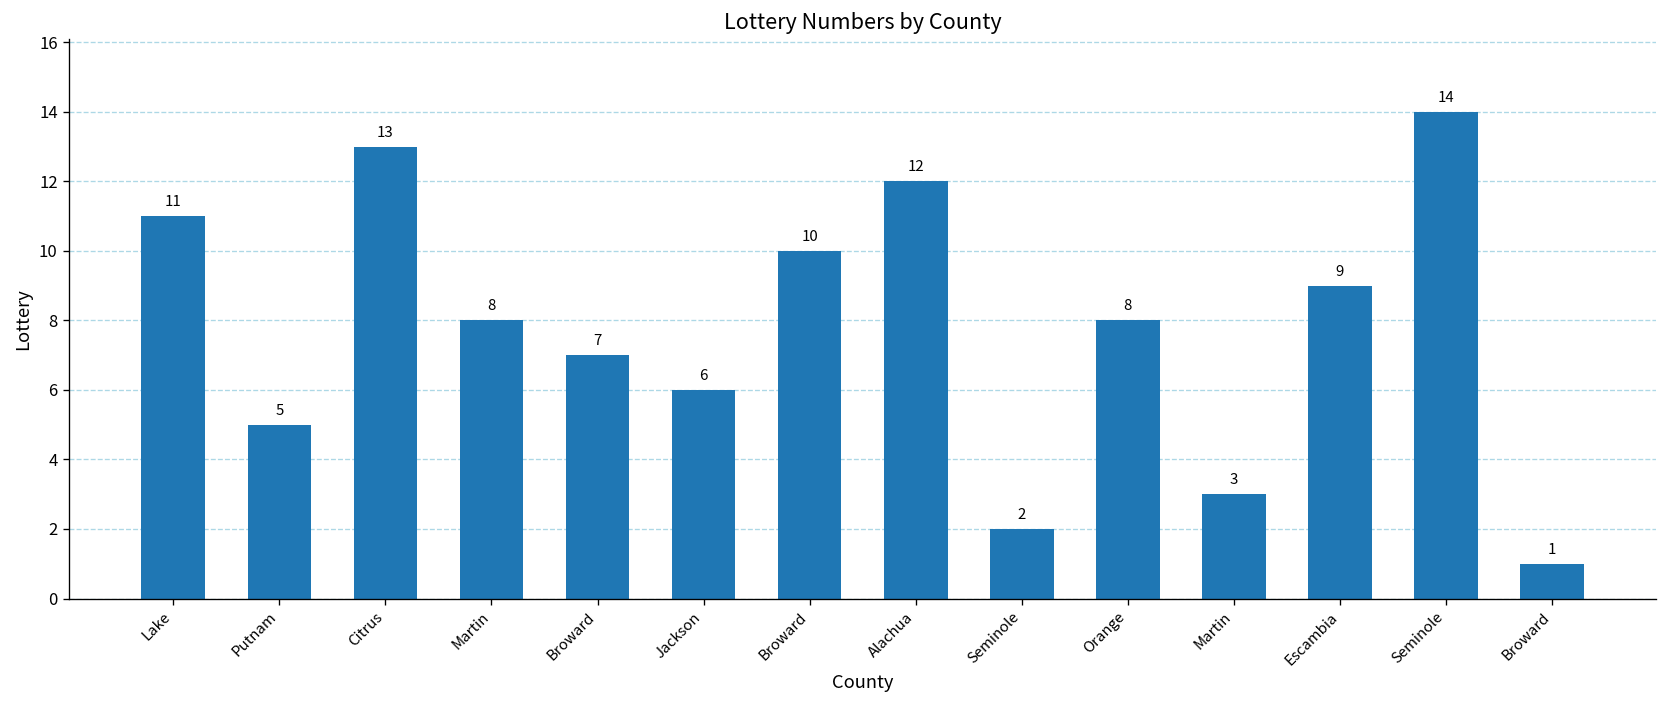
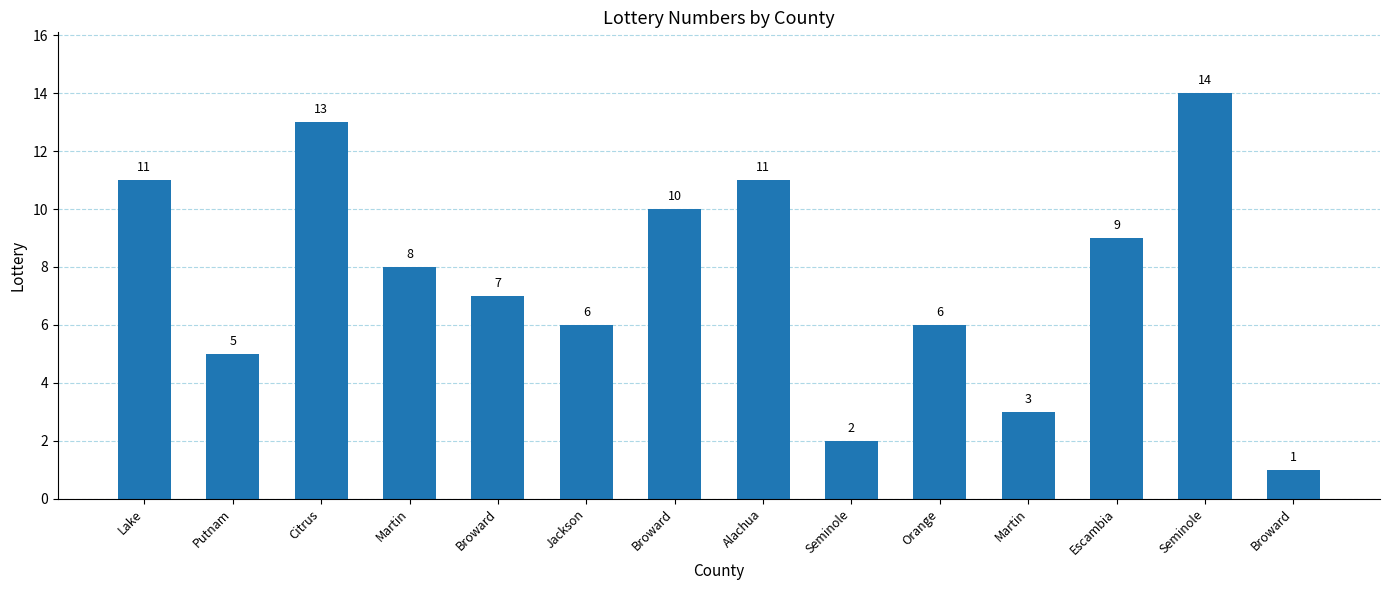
Alachua: 12 -> 11
Orange: 8 -> 6
